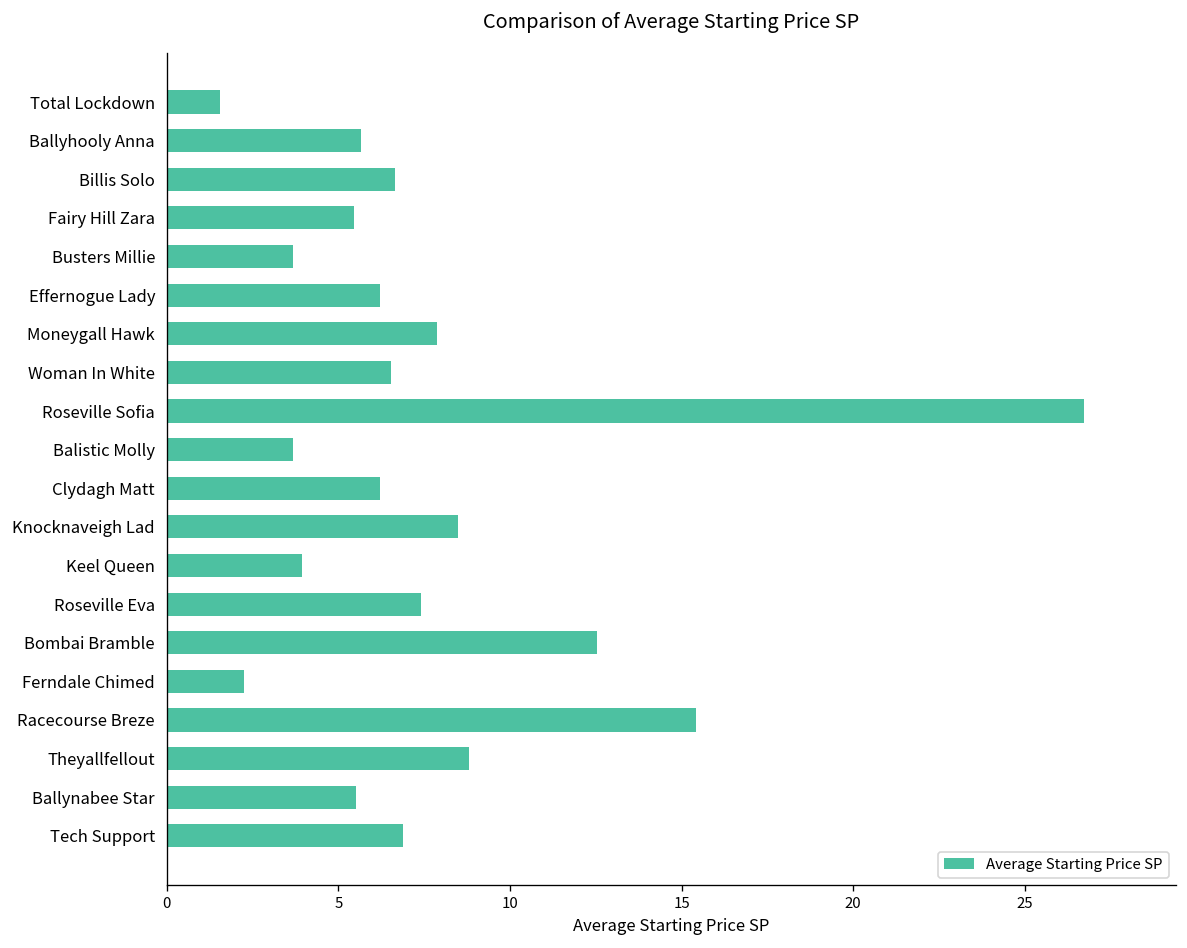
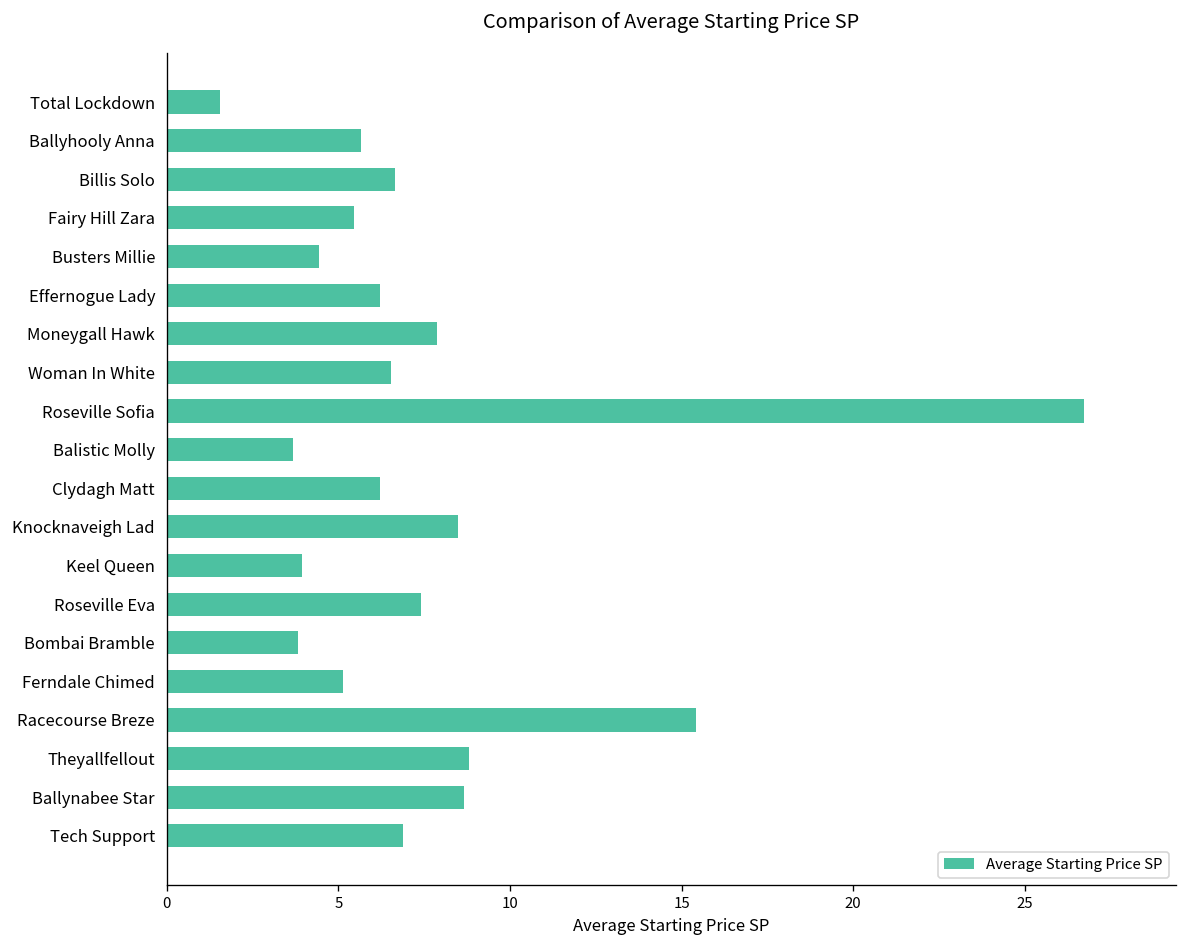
Busters Millie: 3.7 -> 4.4
Bombai Bramble: 12.5 -> 3.8
Ferndale Chimed: 2.2 -> 5.1
Ballynabee Star: 5.5 -> 8.7
